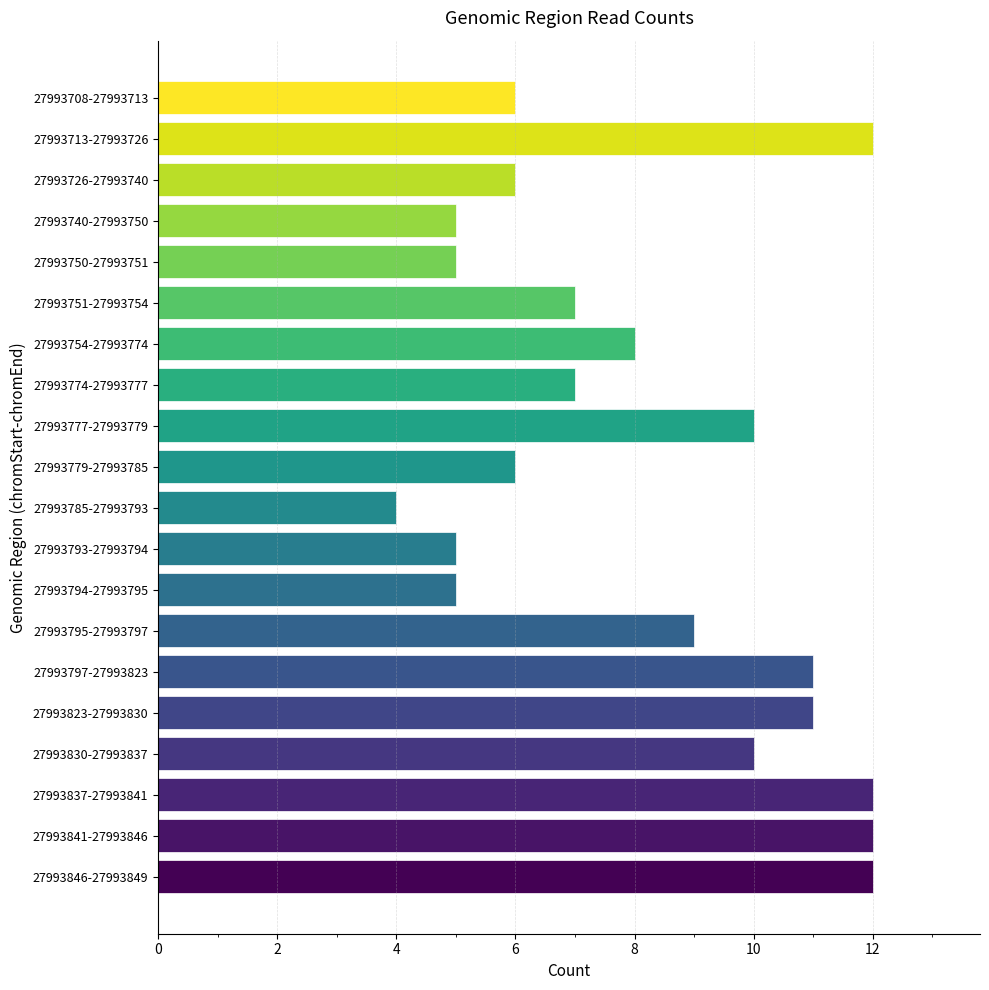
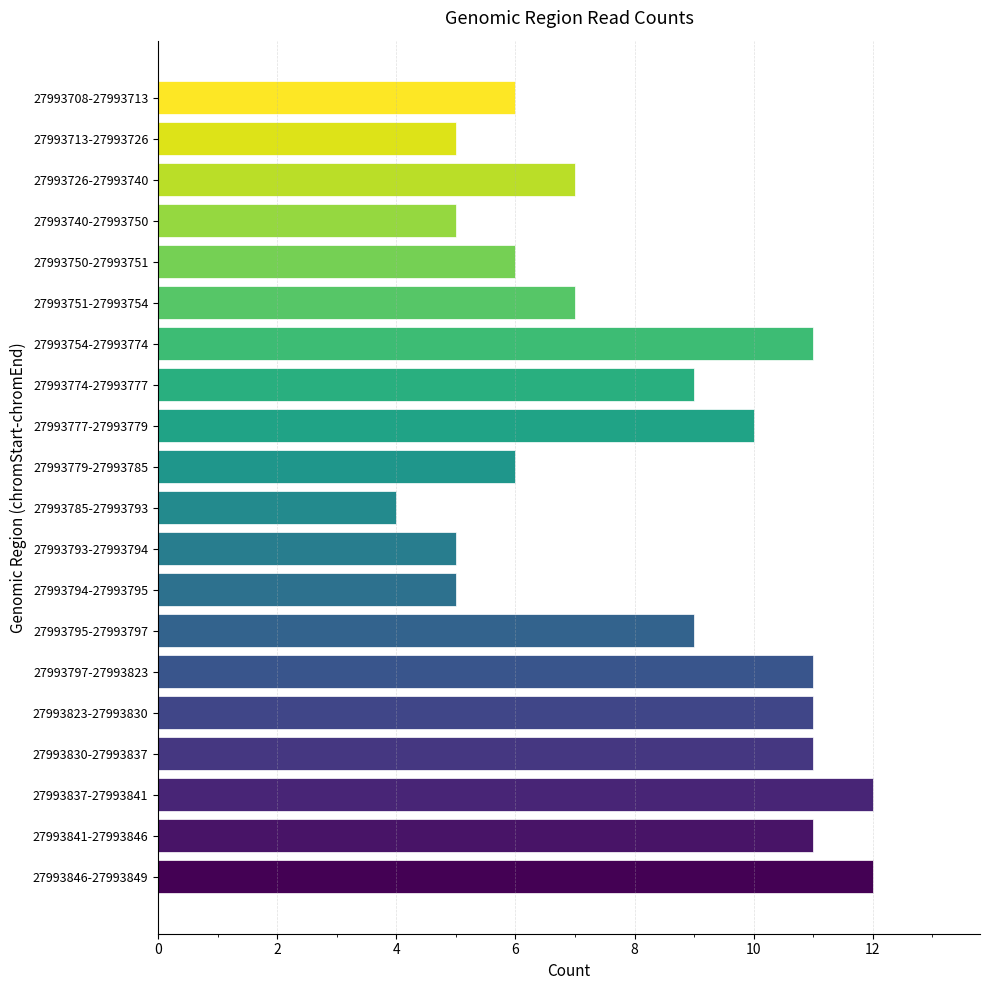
27993713-27993726: 12 -> 5
27993726-27993740: 6 -> 7
27993750-27993751: 5 -> 6
27993754-27993774: 8 -> 11
27993774-27993777: 7 -> 9
27993830-27993837: 10 -> 11
27993841-27993846: 12 -> 11
